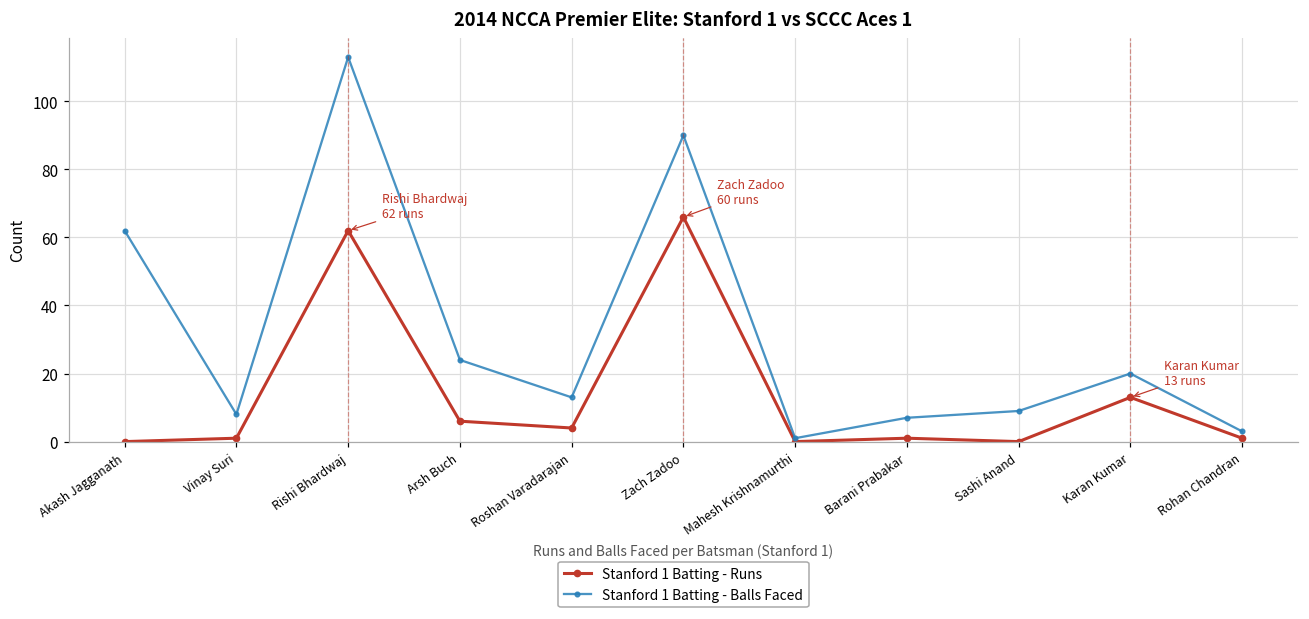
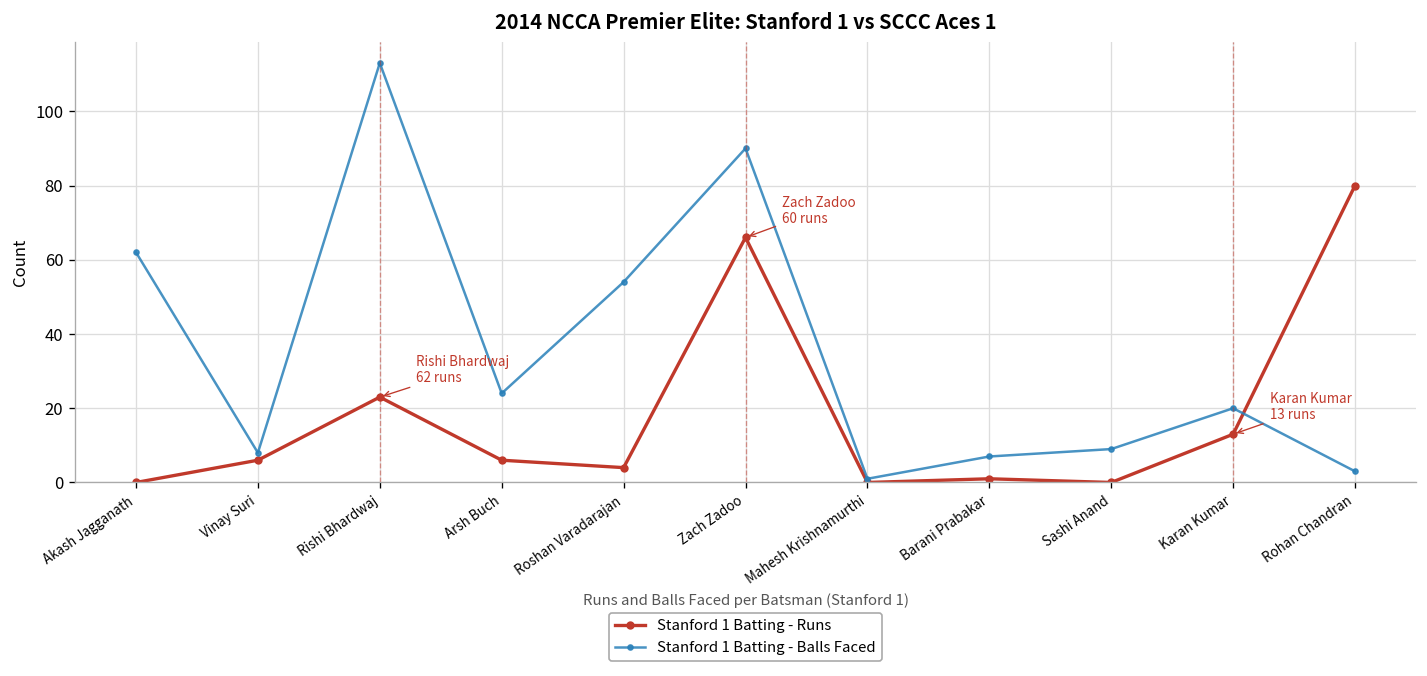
Stanford 1 Batting - Runs, Vinay Suri: 1 -> 6
Stanford 1 Batting - Runs, Rishi Bhardwaj: 62 -> 23
Stanford 1 Batting - Balls Faced, Roshan Varadarajan: 13 -> 54
Stanford 1 Batting - Runs, Rohan Chandran: 1 -> 80
